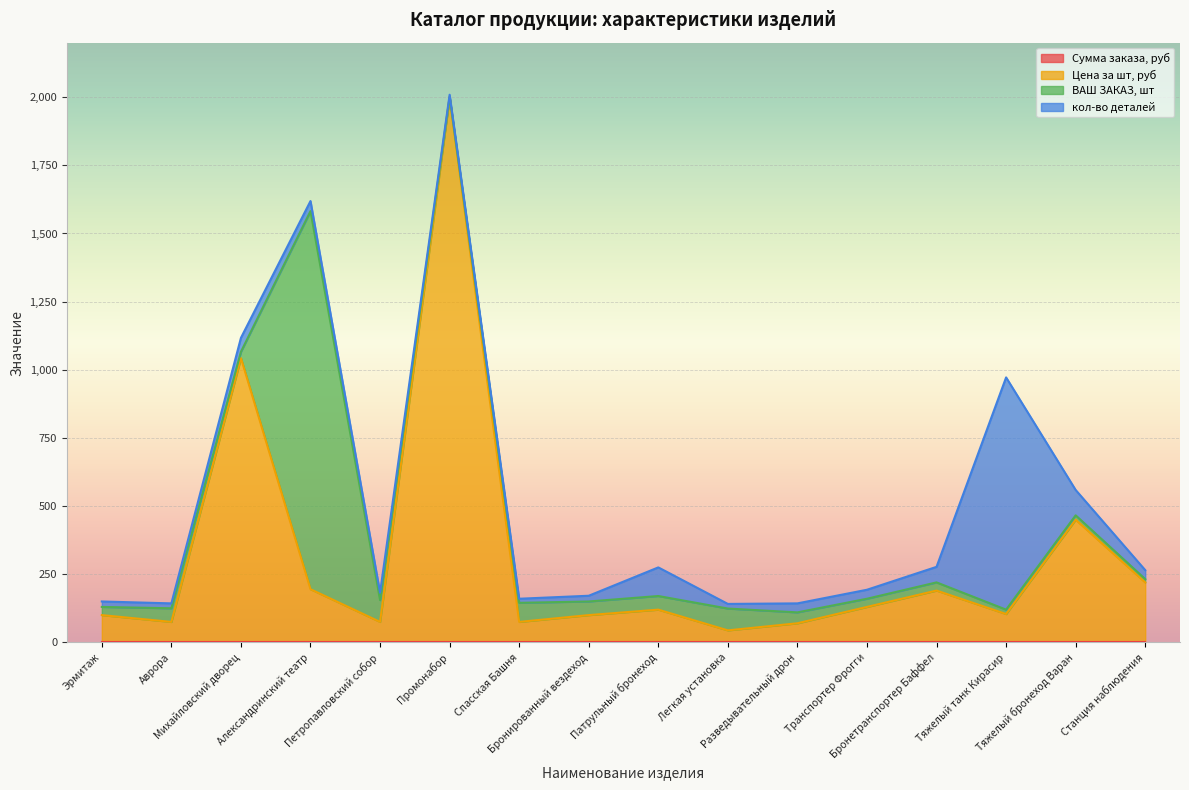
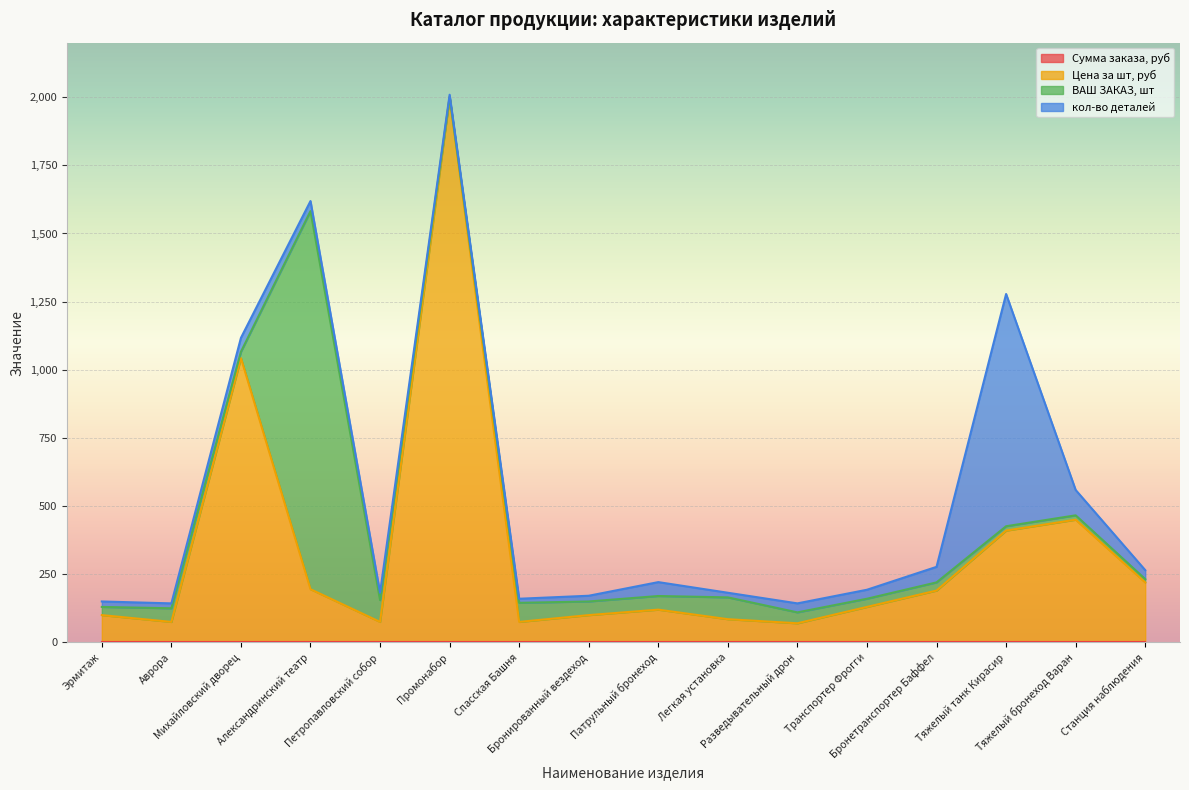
кол-во деталей, Патрульный бронеход: 110 -> 50
Цена за шт, руб, Легкая установка: 40 -> 90
Цена за шт, руб, Тяжелый танк Кирасир: 100 -> 410
